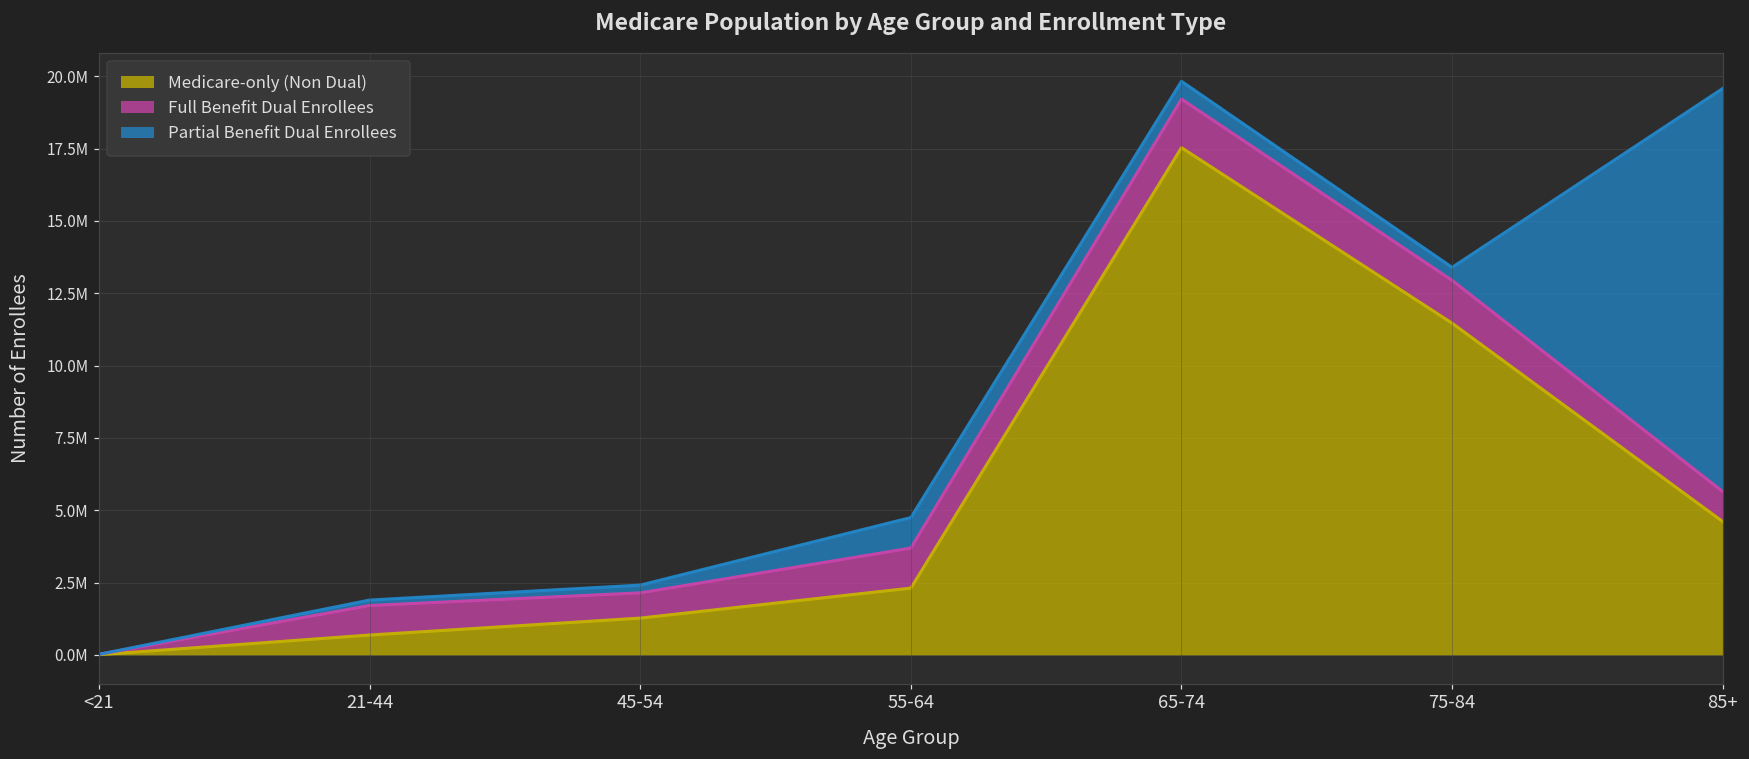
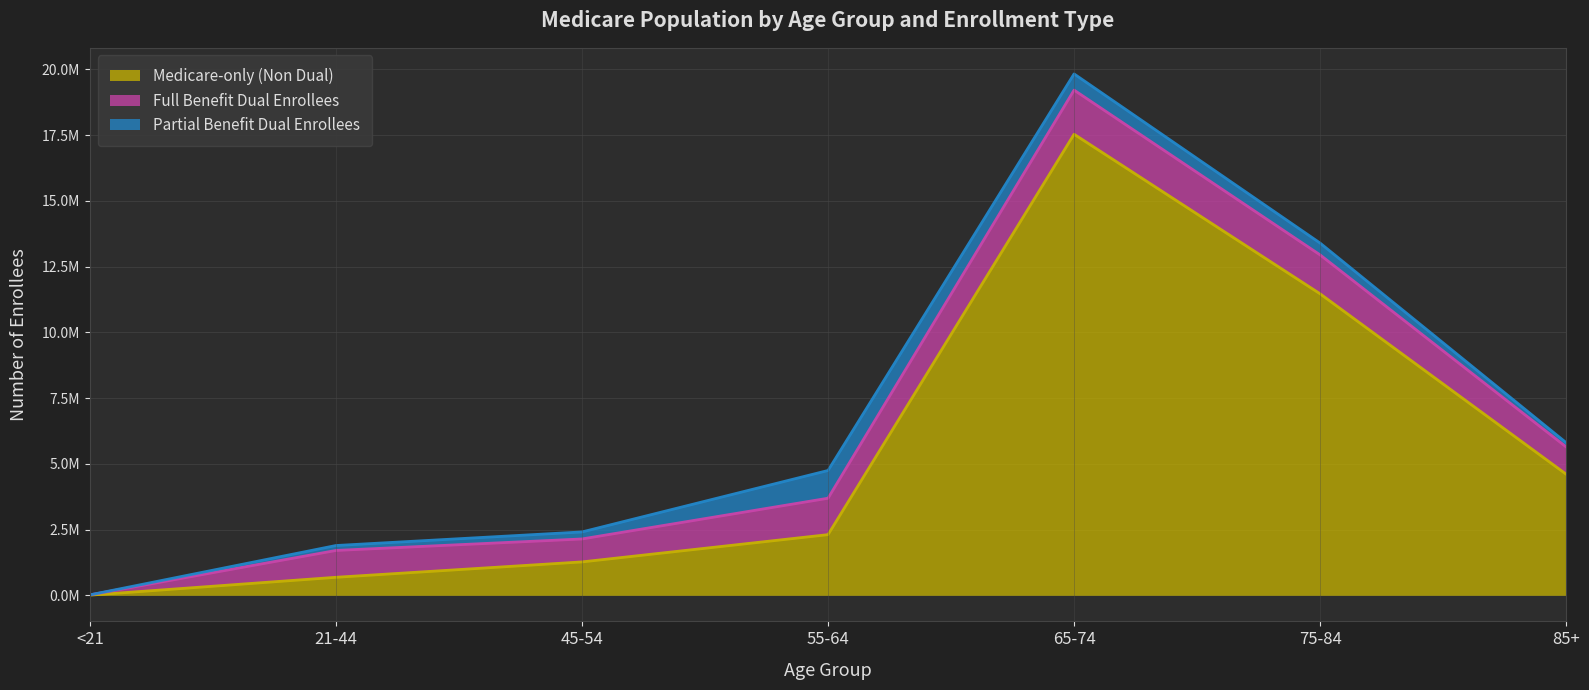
Partial Benefit Dual Enrollees, 85+: 13900000 -> 200000
